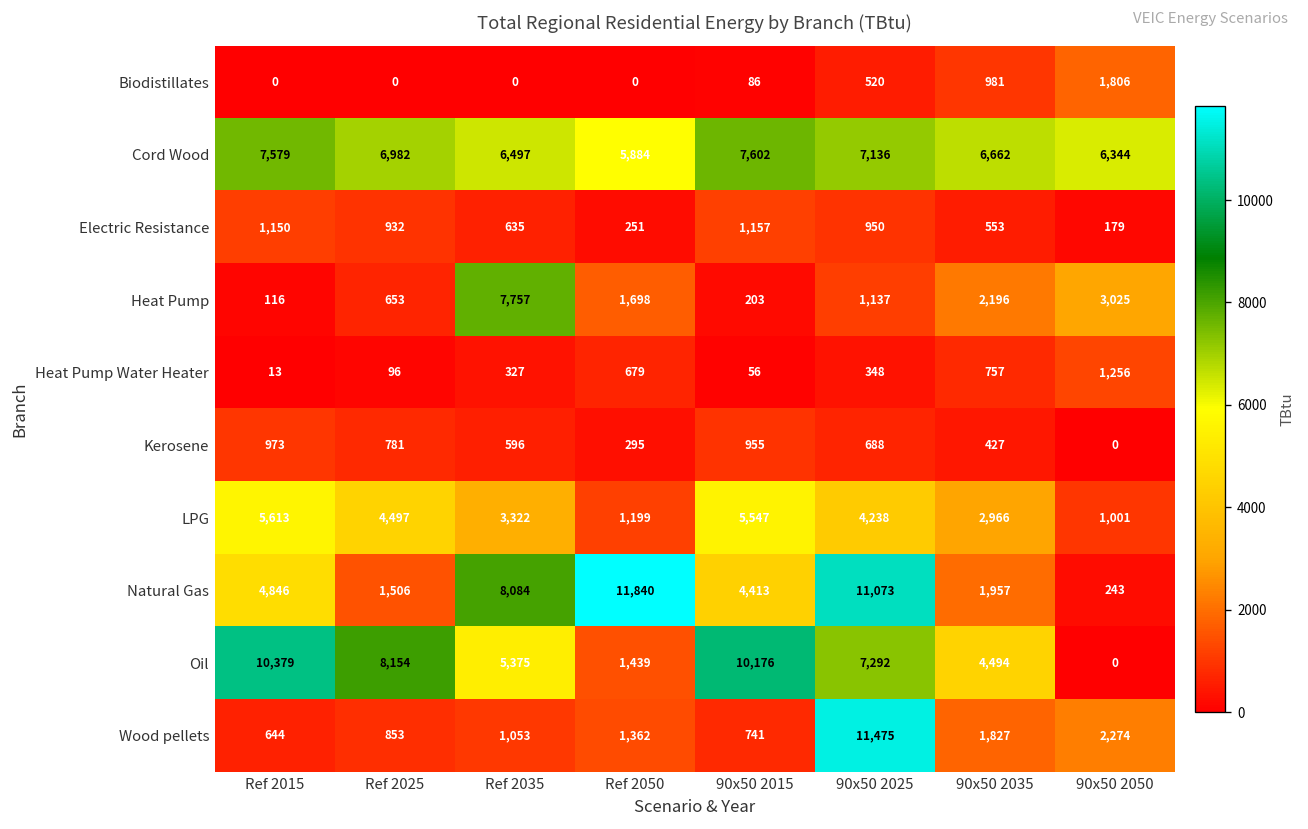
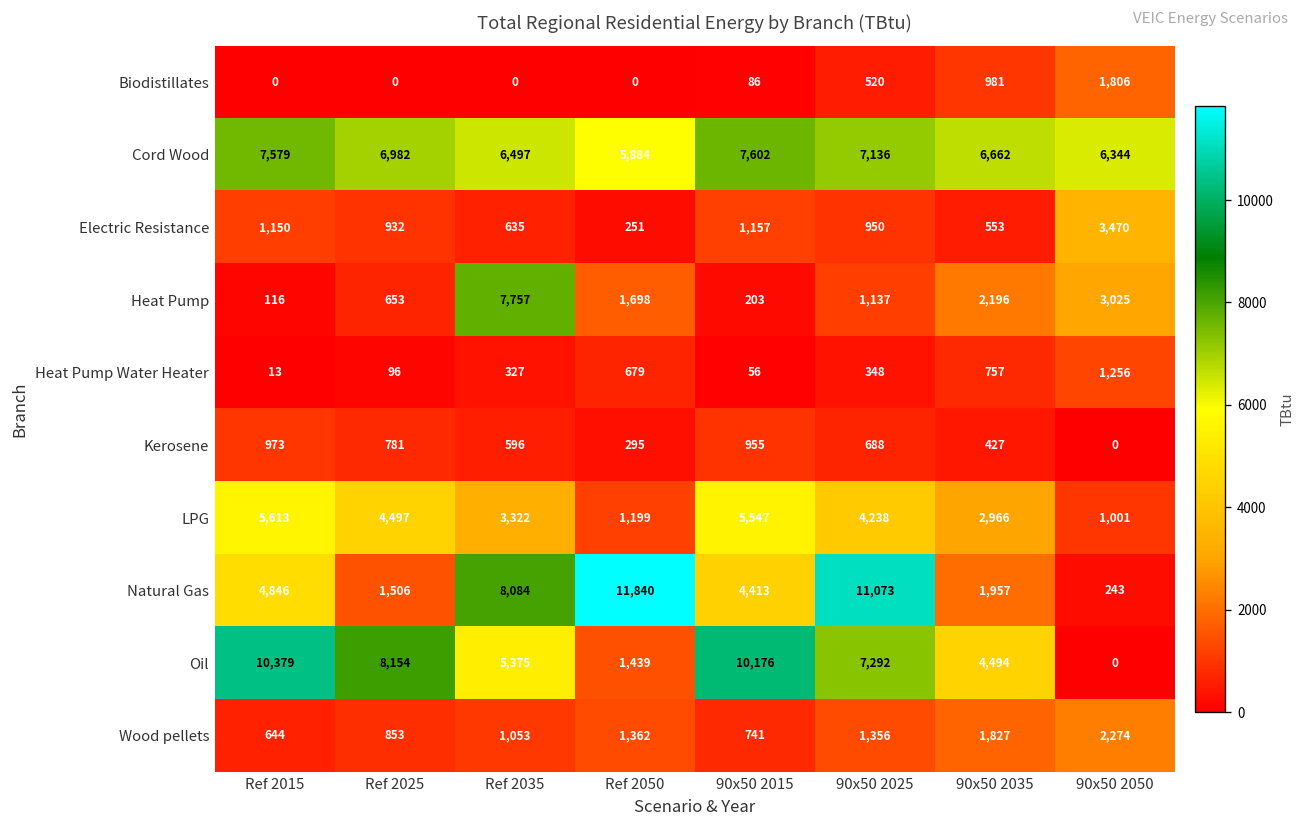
Electric Resistance, 90x50 2050: 179 -> 3,470
Wood pellets, 90x50 2025: 11,475 -> 1,356
